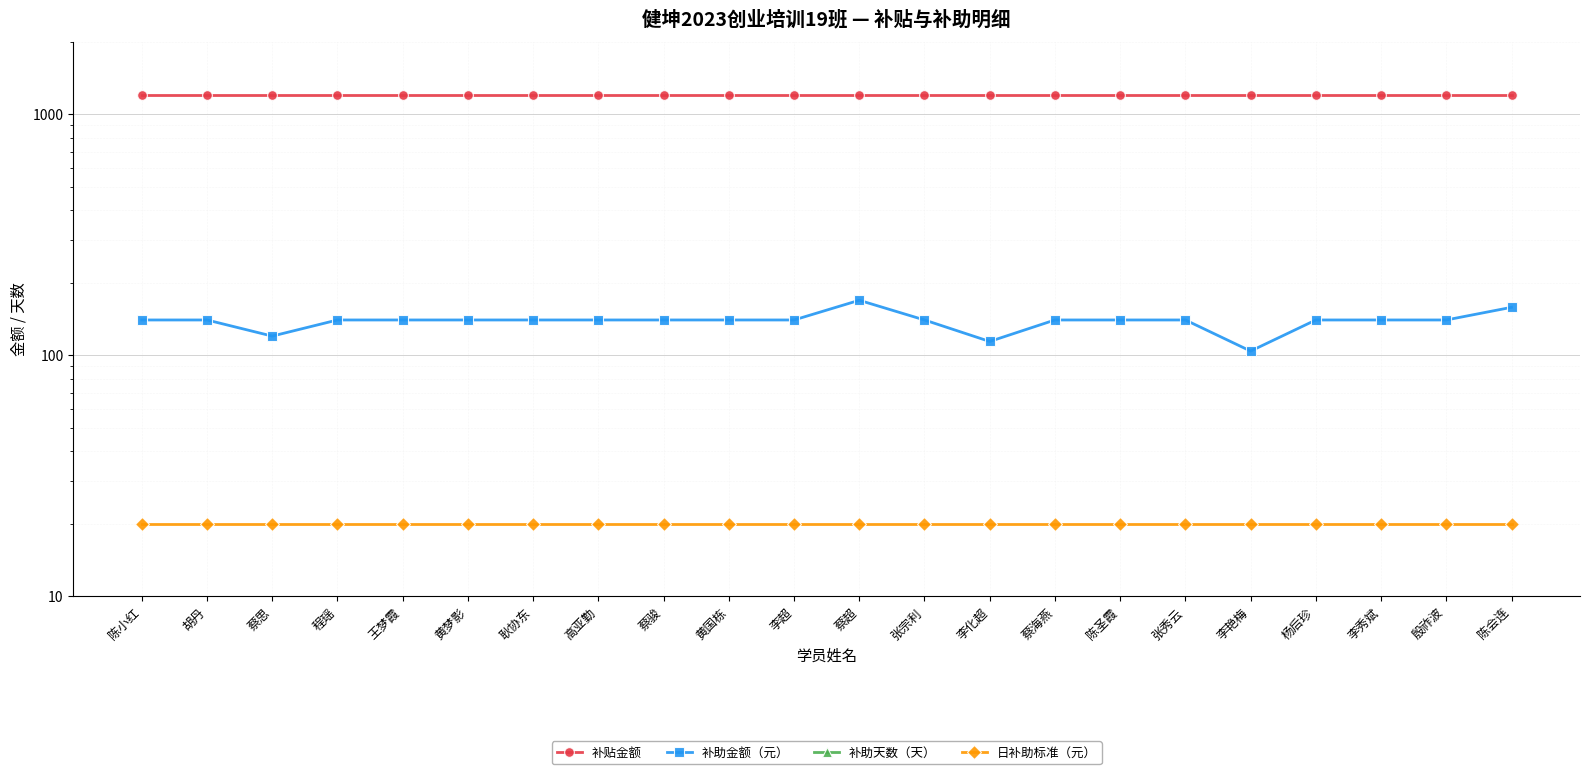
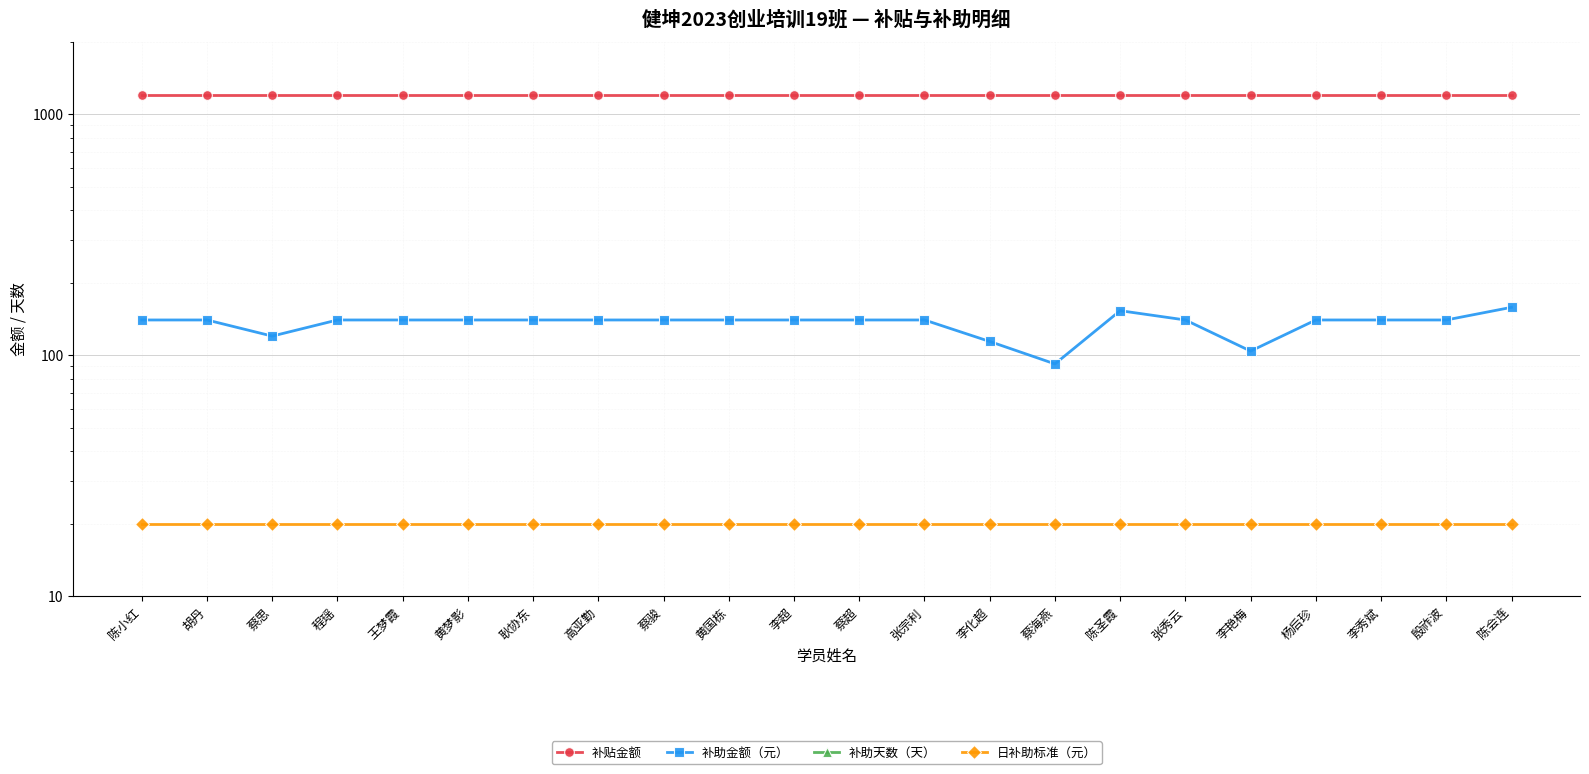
补助金额（元）, 蔡超: 170 -> 140
补助金额（元）, 蔡海燕: 140 -> 92
补助金额（元）, 陈圣霞: 140 -> 150
